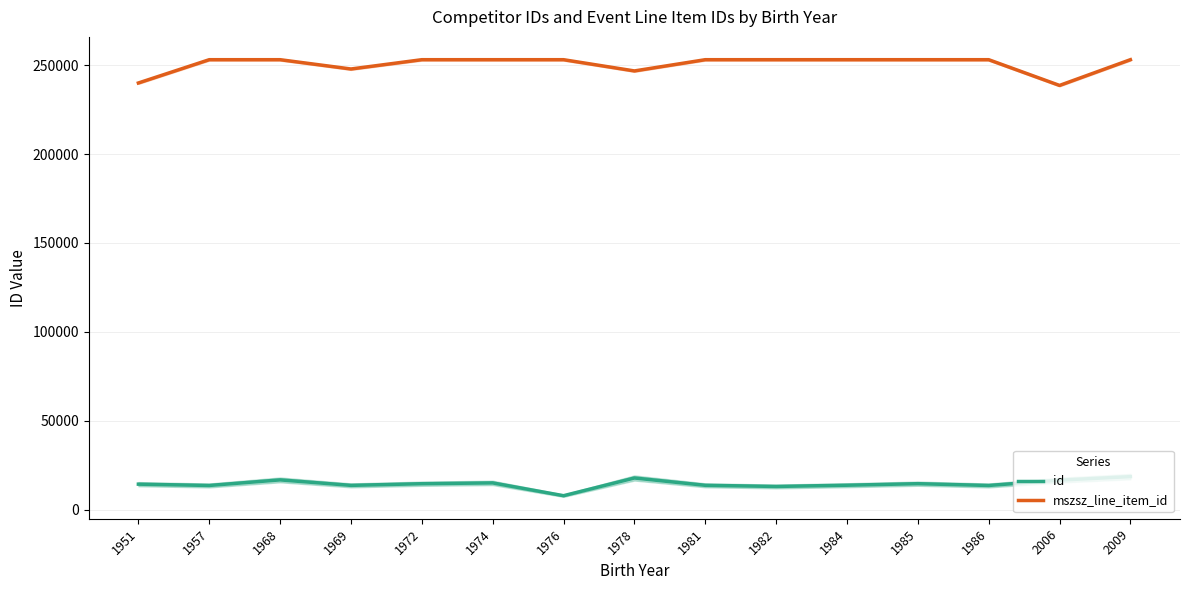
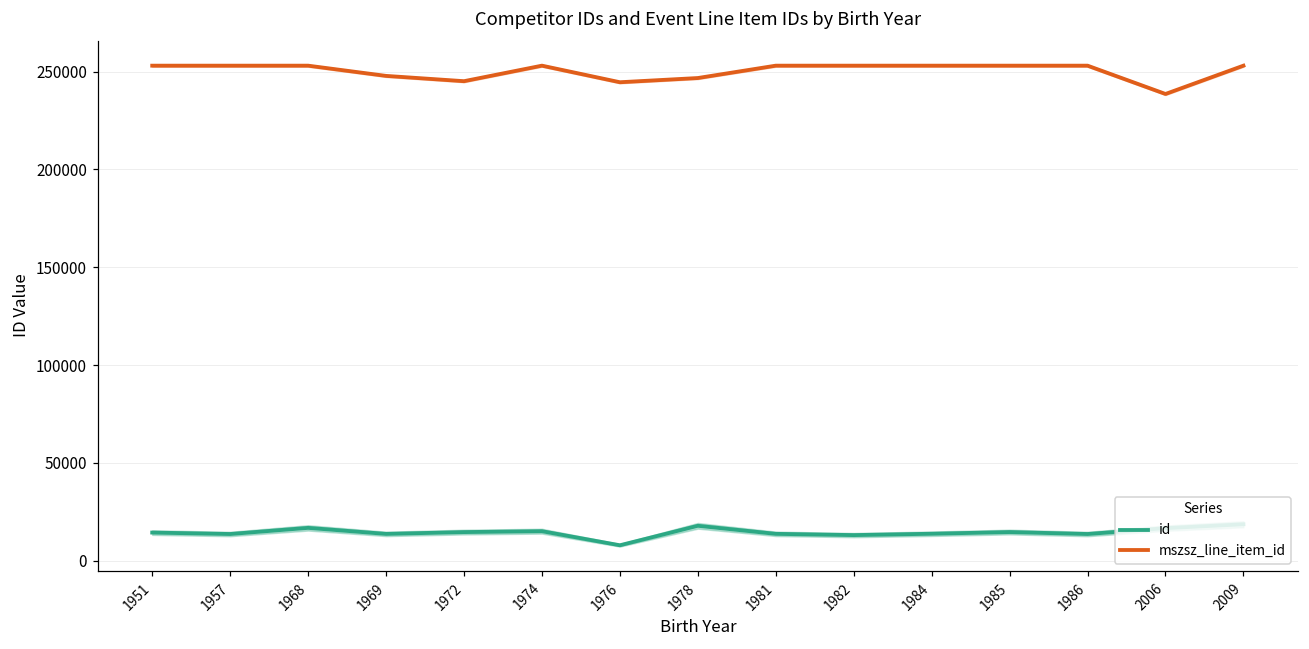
mszsz_line_item_id, 1951: 240000 -> 253000
mszsz_line_item_id, 1972: 253000 -> 245000
mszsz_line_item_id, 1976: 253000 -> 245000
